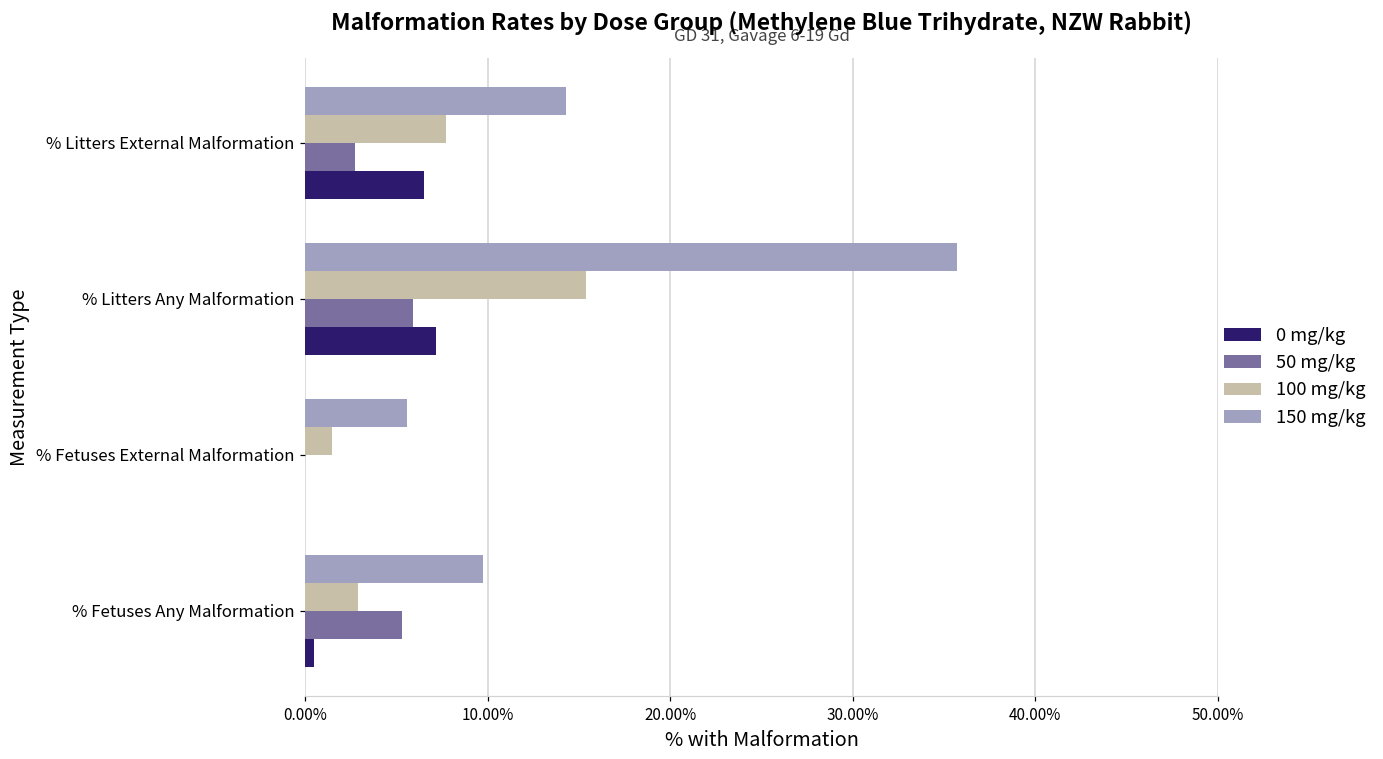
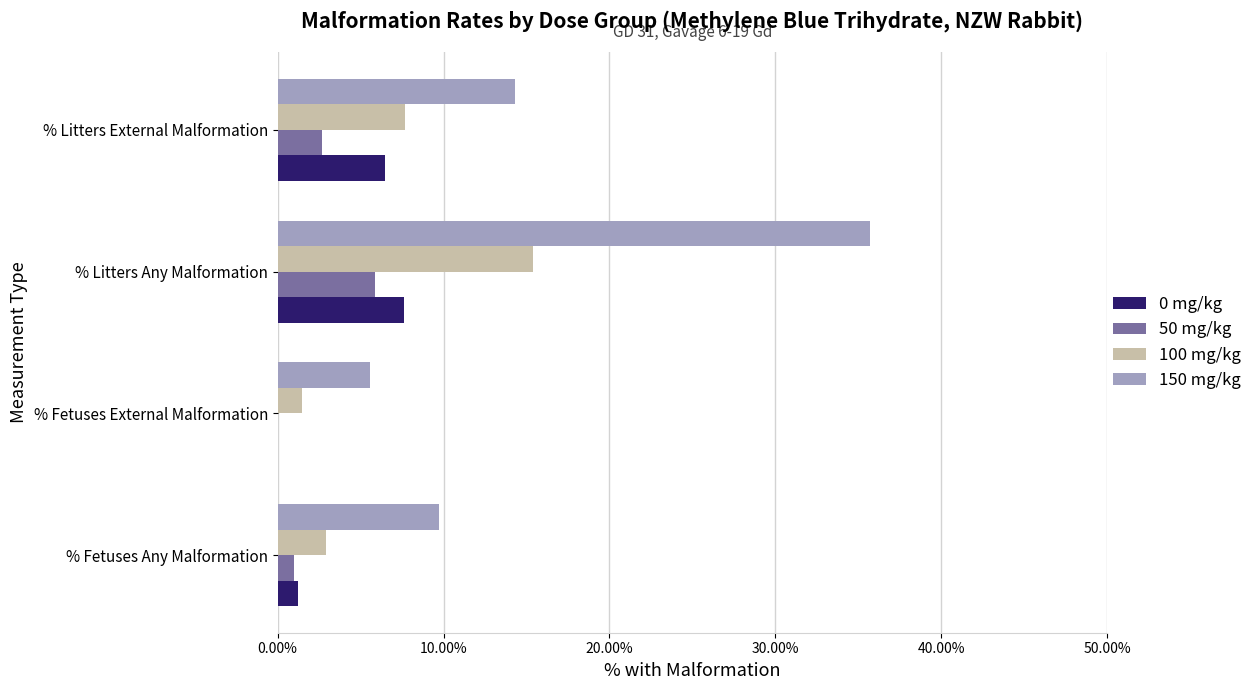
0 mg/kg, % Litters Any Malformation: 7.1% -> 7.6%
50 mg/kg, % Fetuses Any Malformation: 5.3% -> 1.0%
0 mg/kg, % Fetuses Any Malformation: 0.5% -> 1.2%
